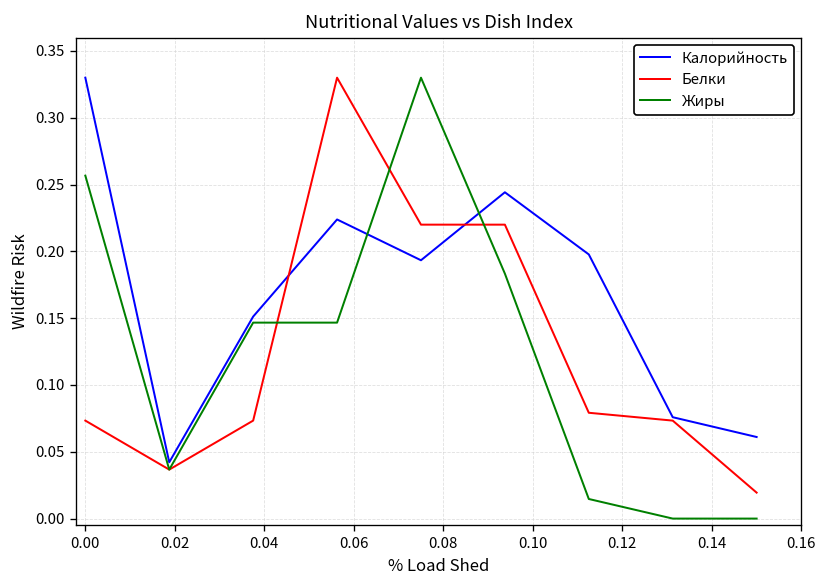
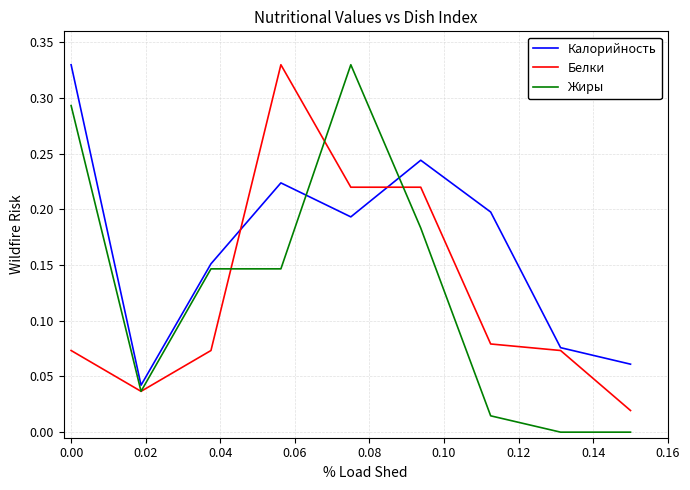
Жиры, 0.00: 0.257 -> 0.293
